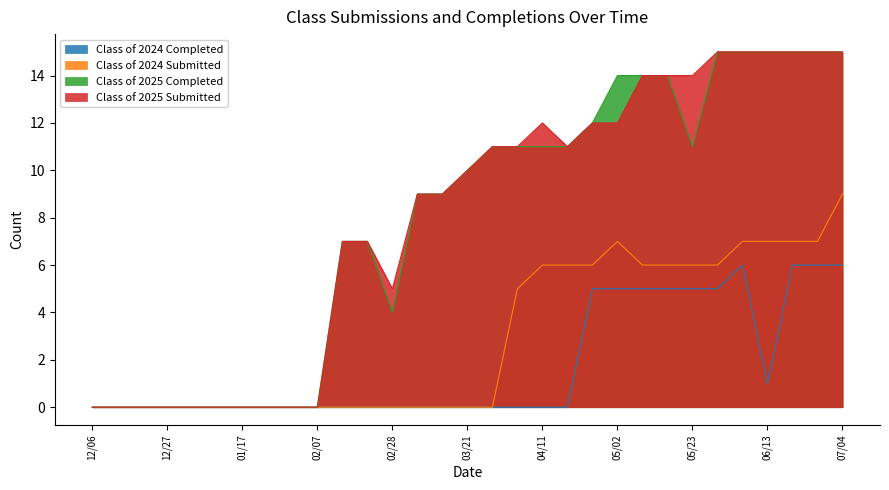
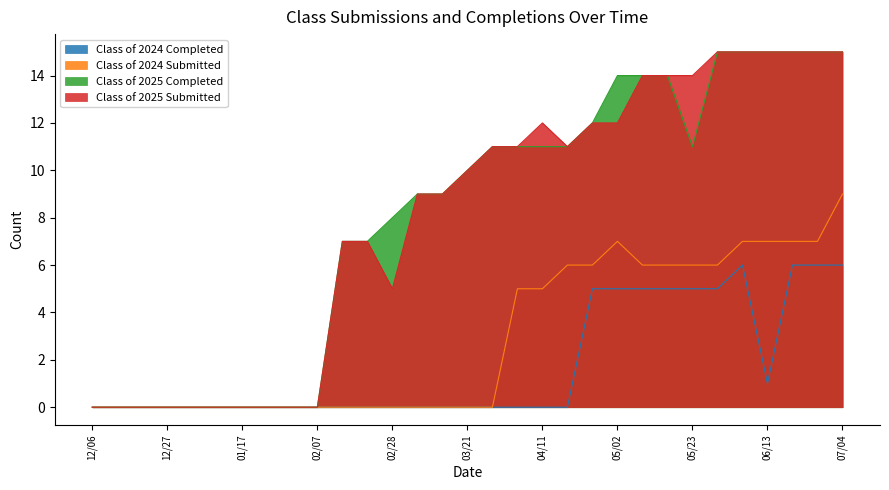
Class of 2025 Completed, 02/28: 4 -> 8
Class of 2024 Submitted, 04/11: 6 -> 5
